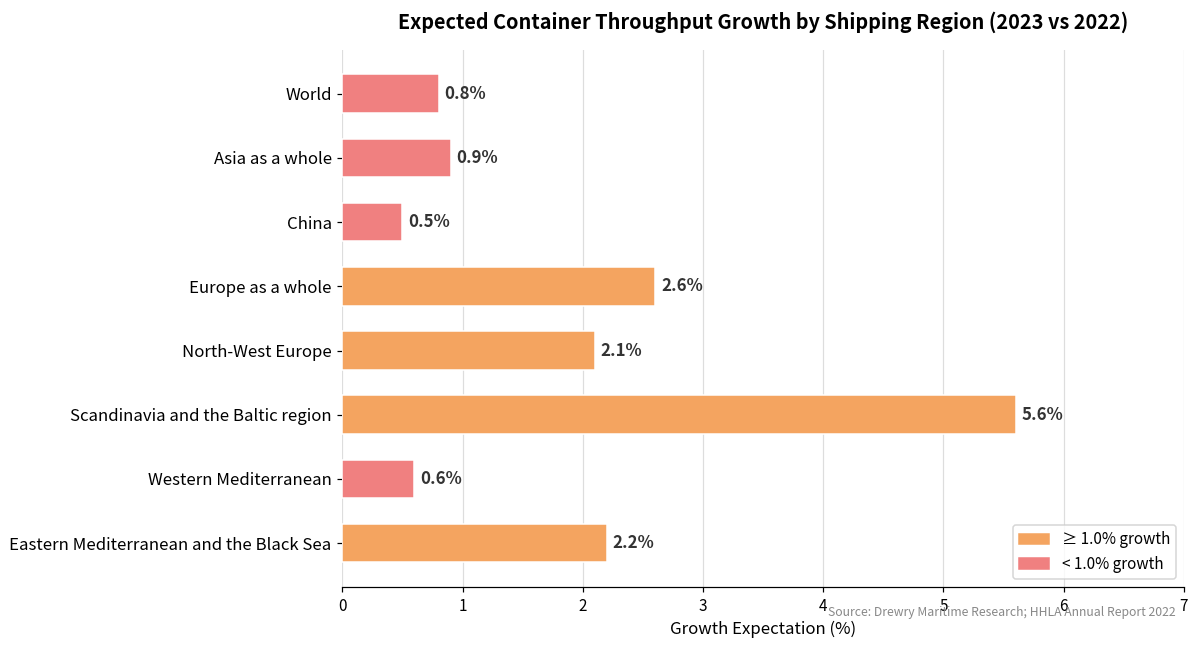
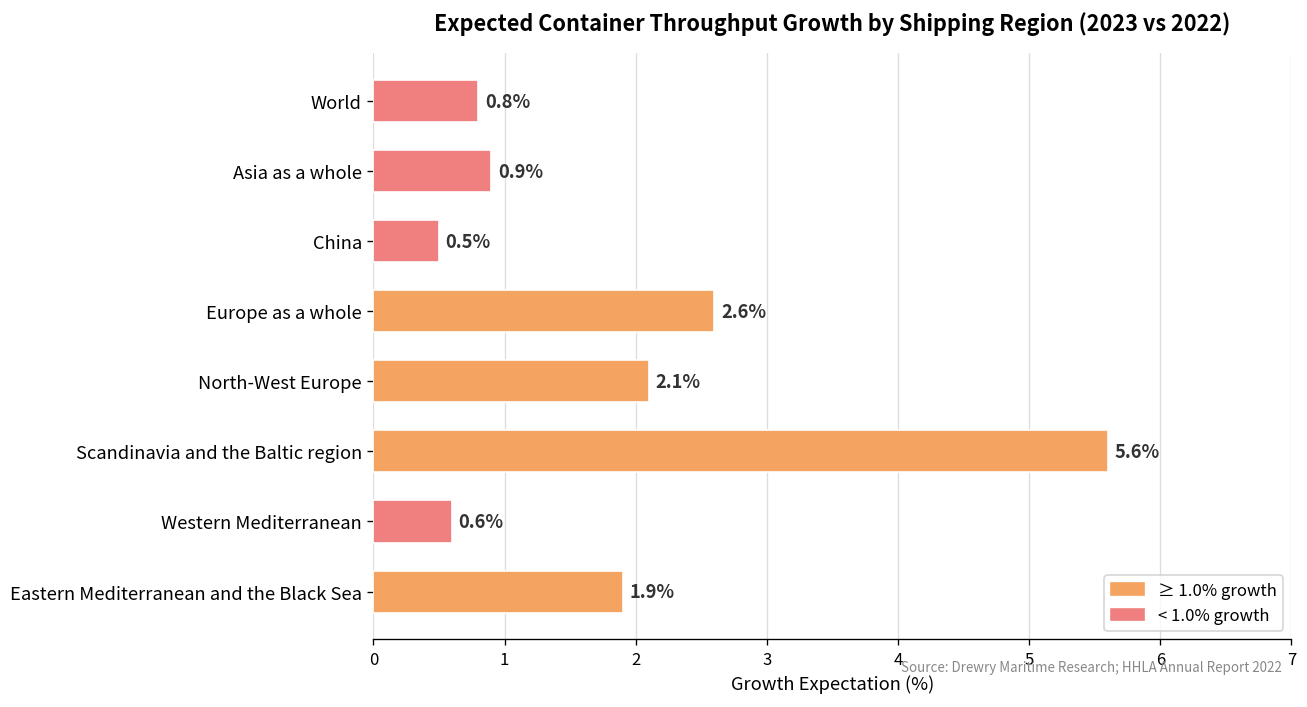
Eastern Mediterranean and the Black Sea: 2.2% -> 1.9%
